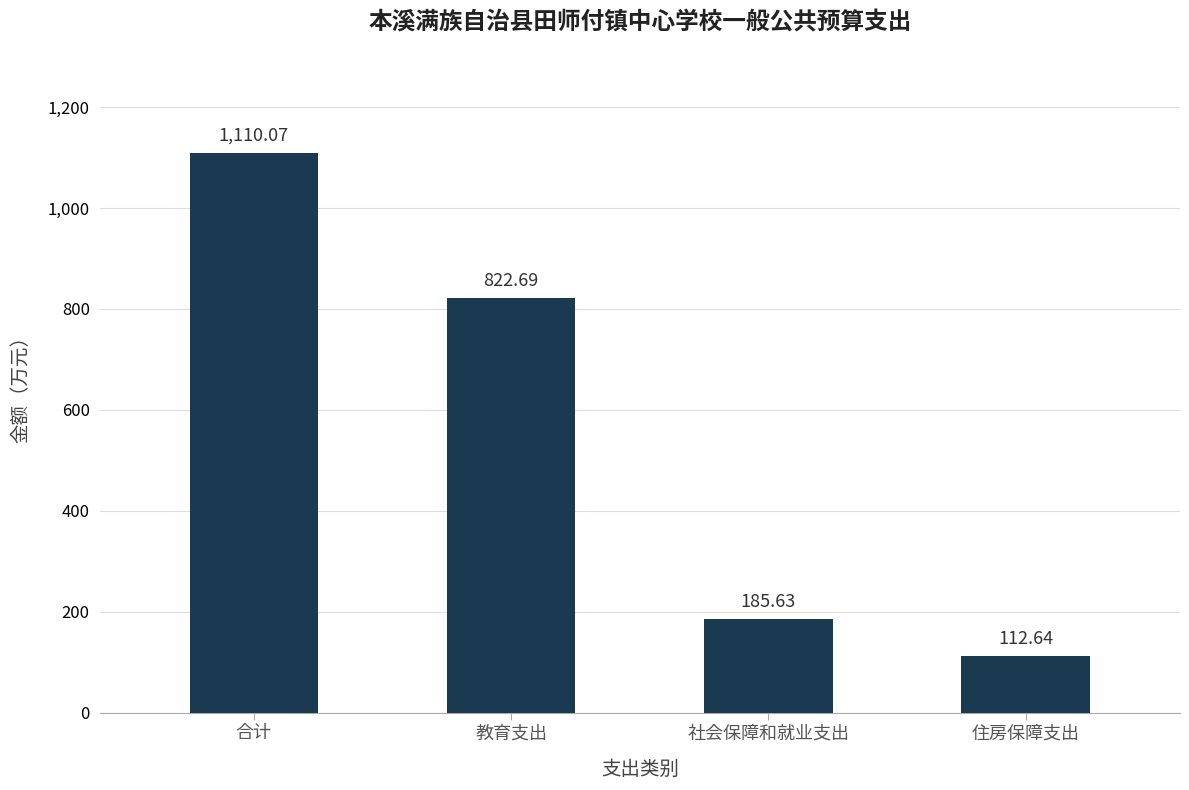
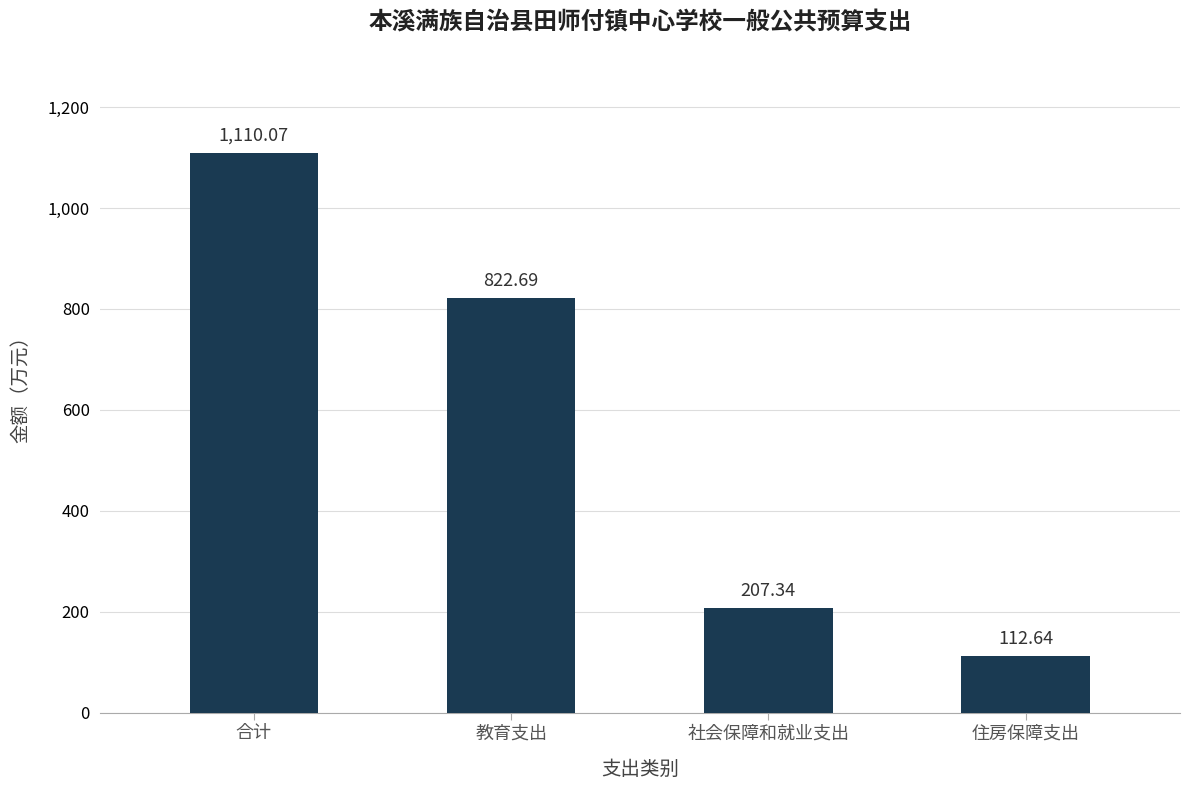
社会保障和就业支出: 185.63 -> 207.34
